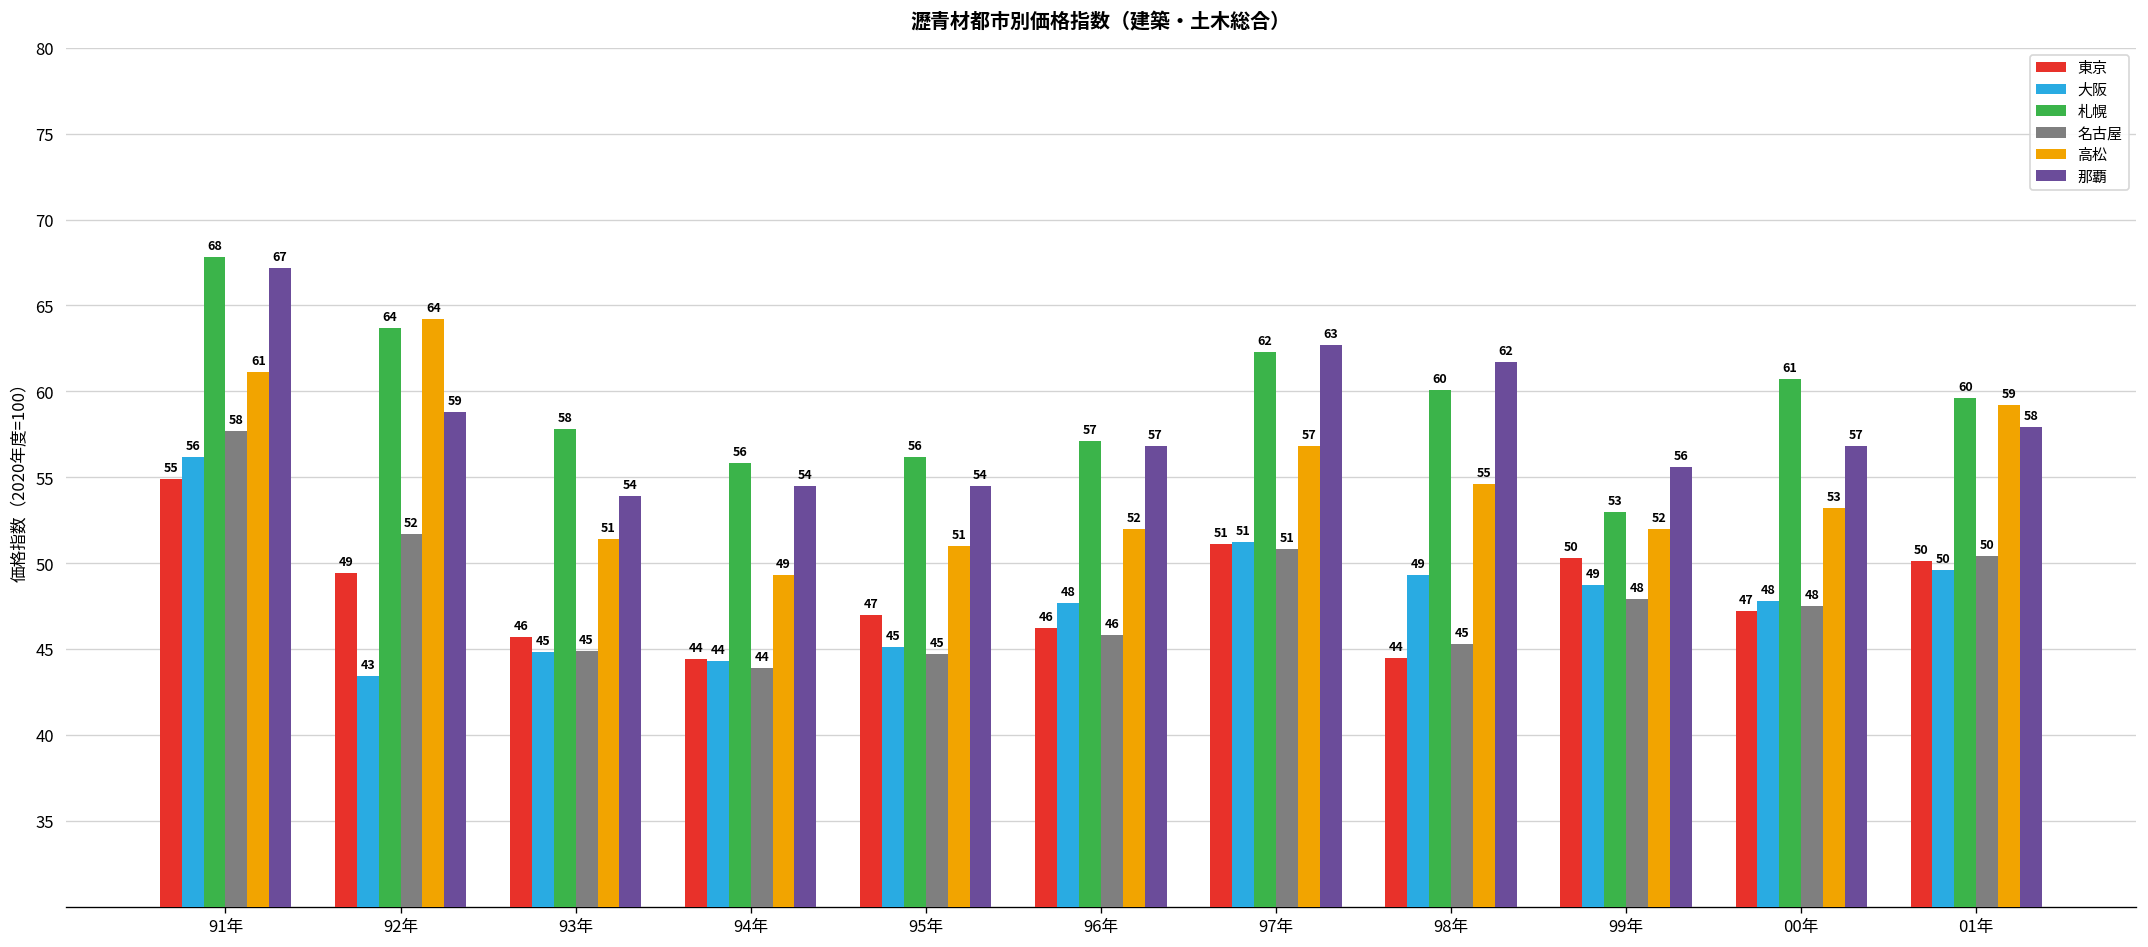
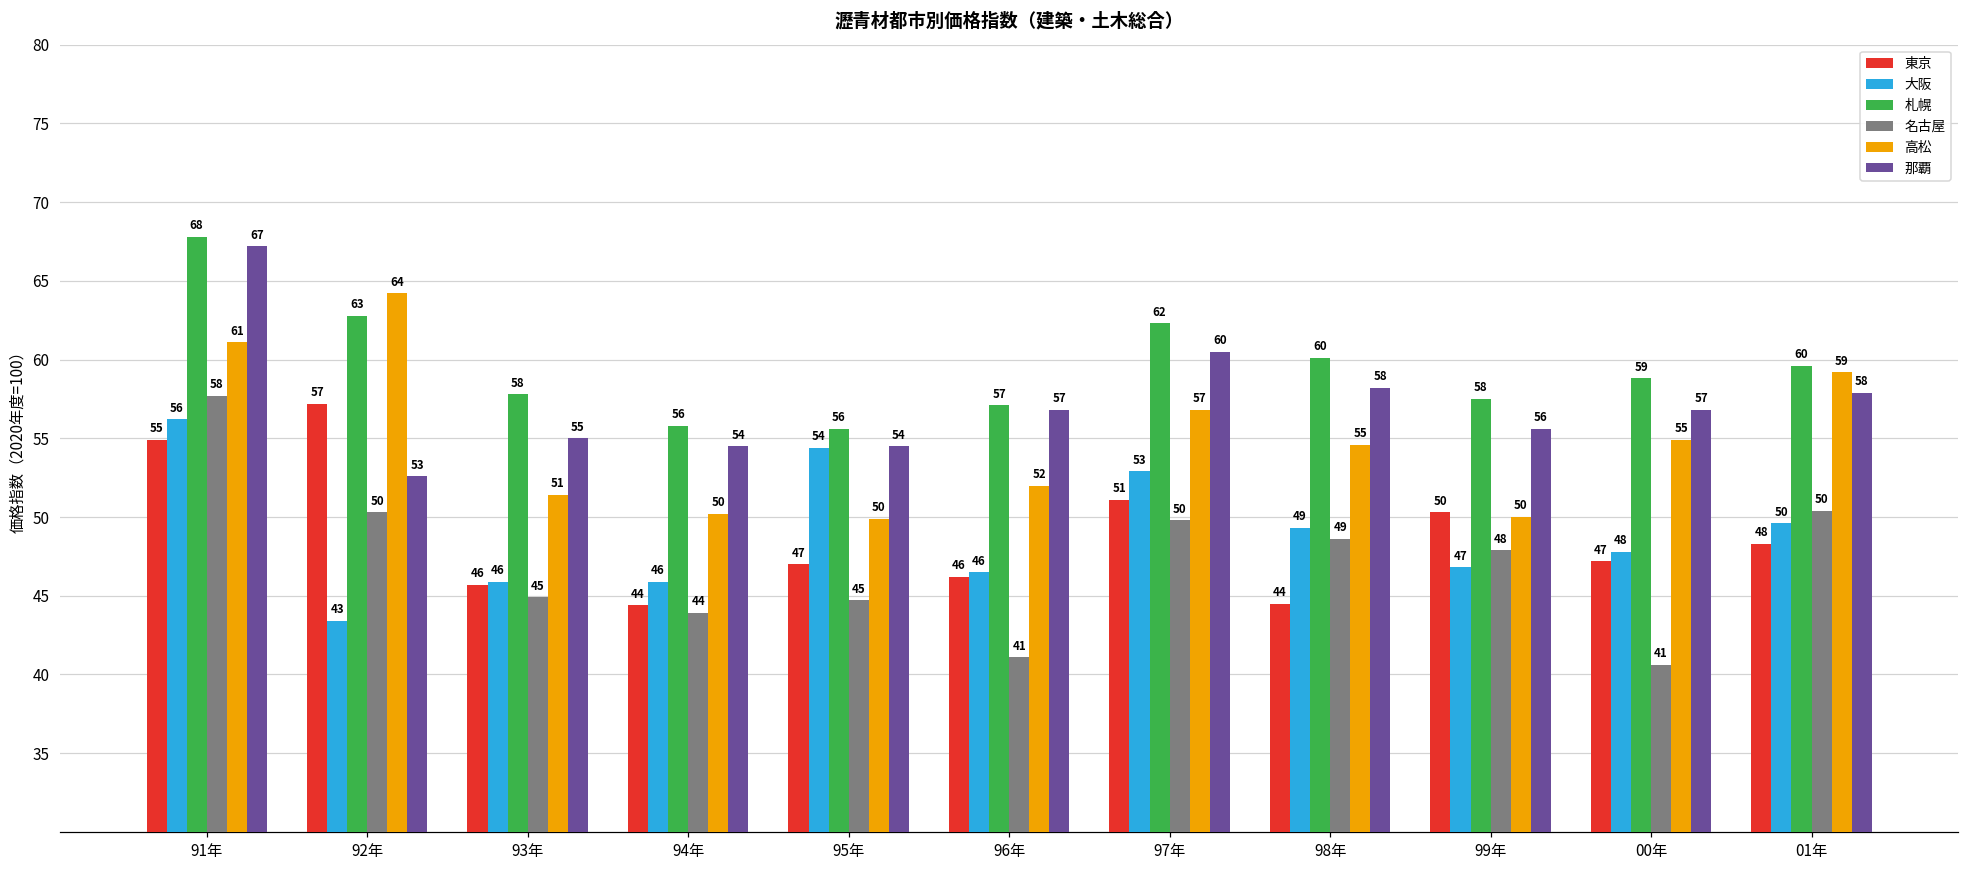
東京, 92年: 49 -> 57
札幌, 92年: 64 -> 63
名古屋, 92年: 52 -> 50
那覇, 92年: 59 -> 53
大阪, 93年: 45 -> 46
那覇, 93年: 54 -> 55
大阪, 94年: 44 -> 46
高松, 94年: 49 -> 50
大阪, 95年: 45 -> 54
札幌, 95年: 56.2 -> 55.6
高松, 95年: 51 -> 50
大阪, 96年: 48 -> 46
名古屋, 96年: 46 -> 41
大阪, 97年: 51 -> 53
名古屋, 97年: 51 -> 50
那覇, 97年: 63 -> 60
名古屋, 98年: 45 -> 49
那覇, 98年: 62 -> 58
大阪, 99年: 49 -> 47
札幌, 99年: 53 -> 58
高松, 99年: 52 -> 50
札幌, 00年: 61 -> 59
名古屋, 00年: 48 -> 41
高松, 00年: 53 -> 55
東京, 01年: 50 -> 48
